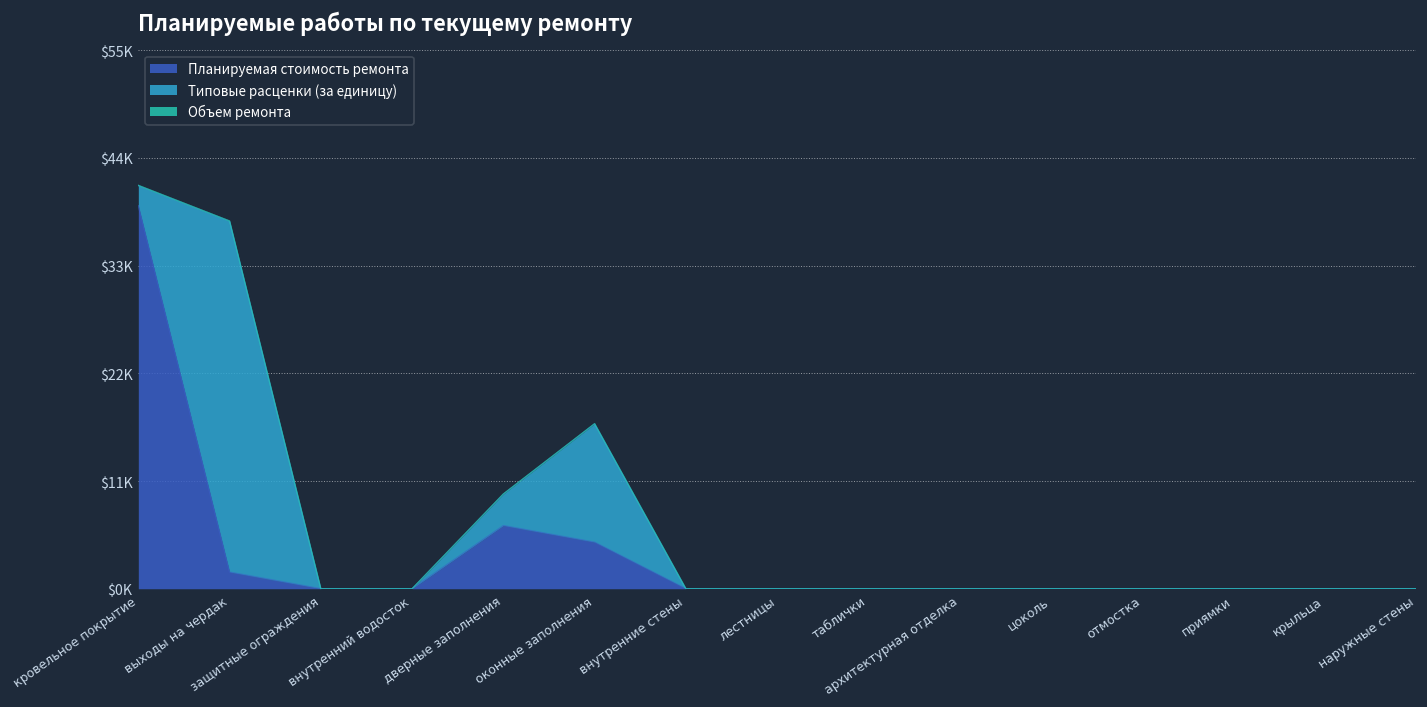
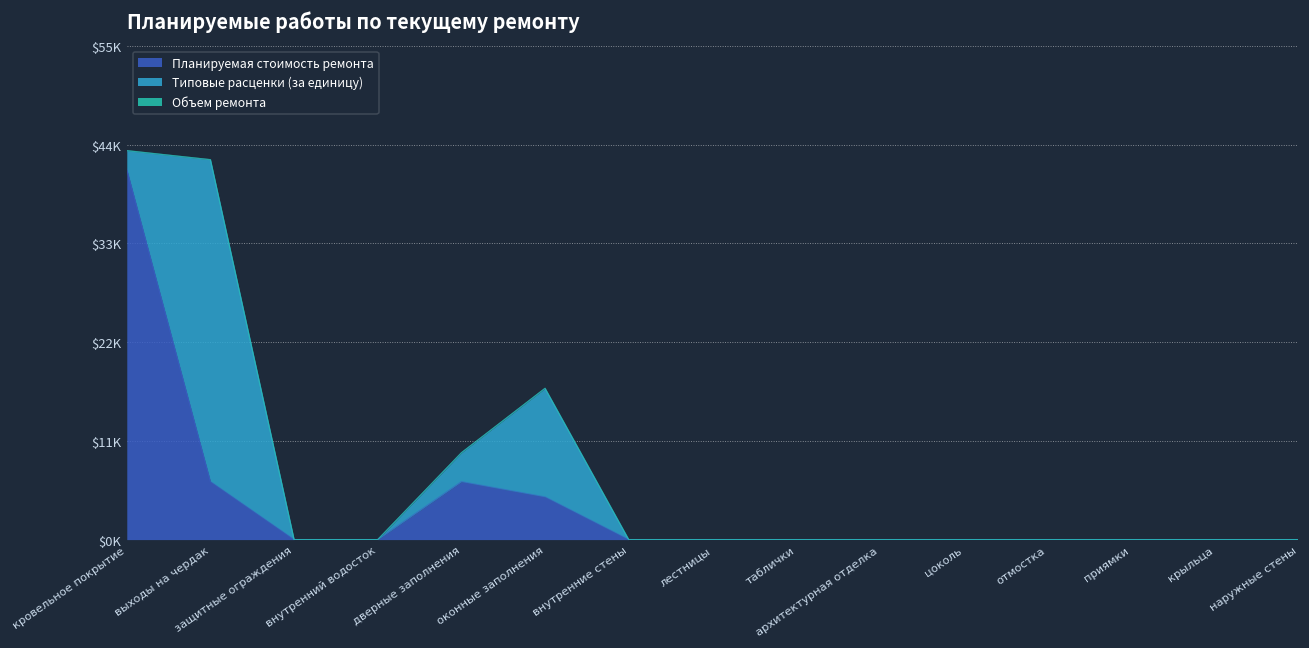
Планируемая стоимость ремонта, кровельное покрытие: $39000 -> $41000
Планируемая стоимость ремонта, выходы на чердак: $2000 -> $6000
